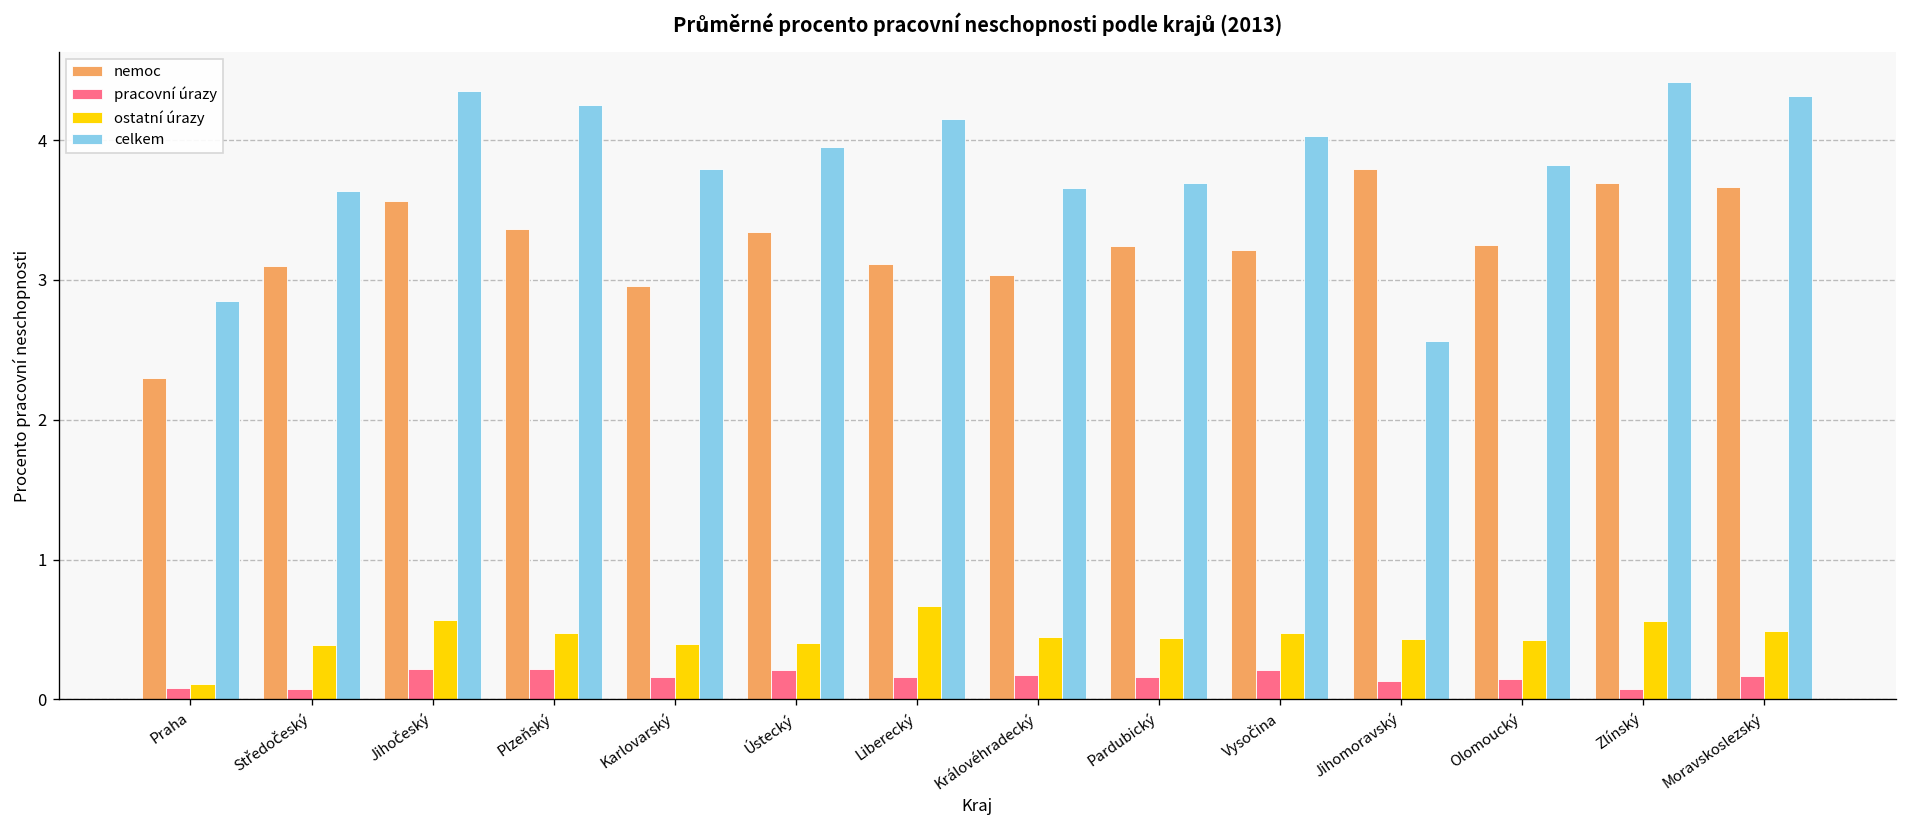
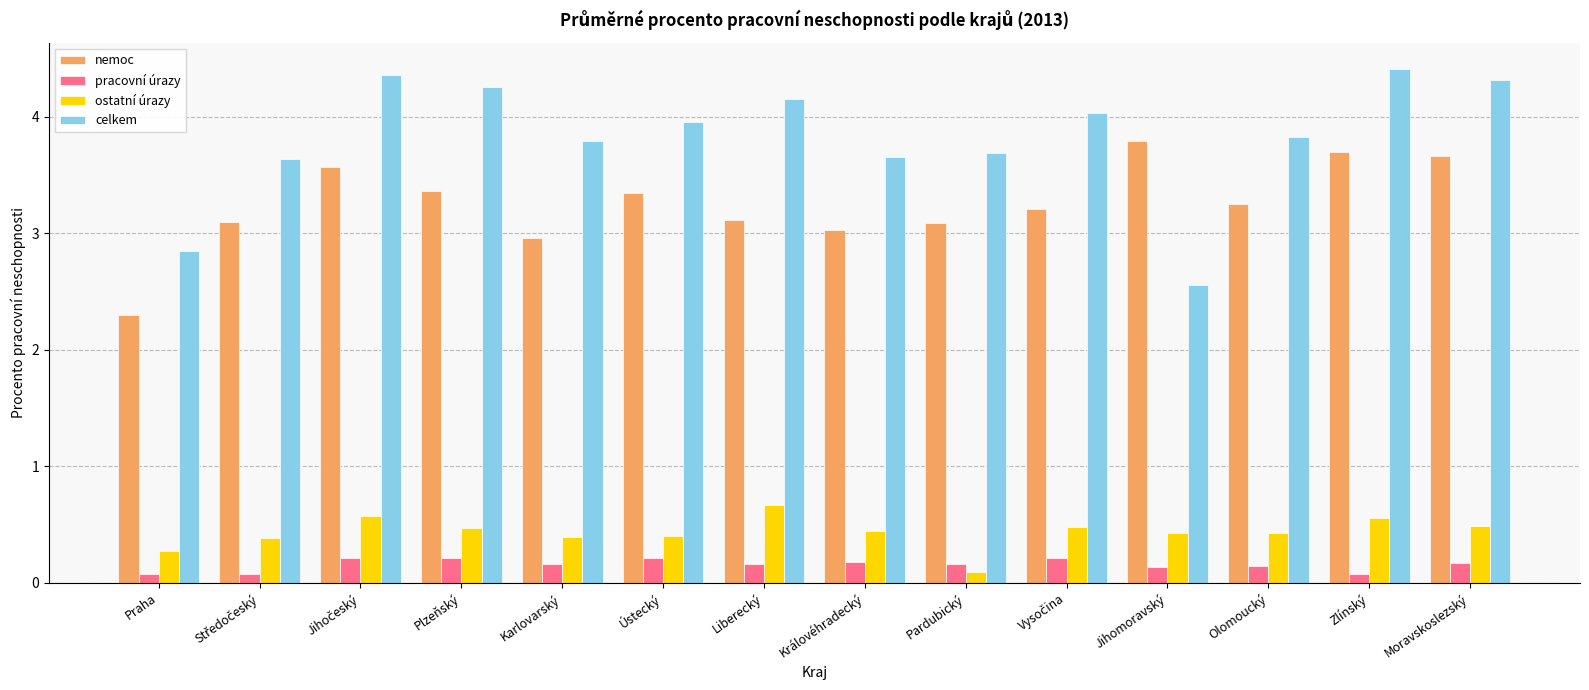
ostatní úrazy, Praha: 0.11 -> 0.27
nemoc, Pardubický: 3.25 -> 3.09
ostatní úrazy, Pardubický: 0.44 -> 0.09
